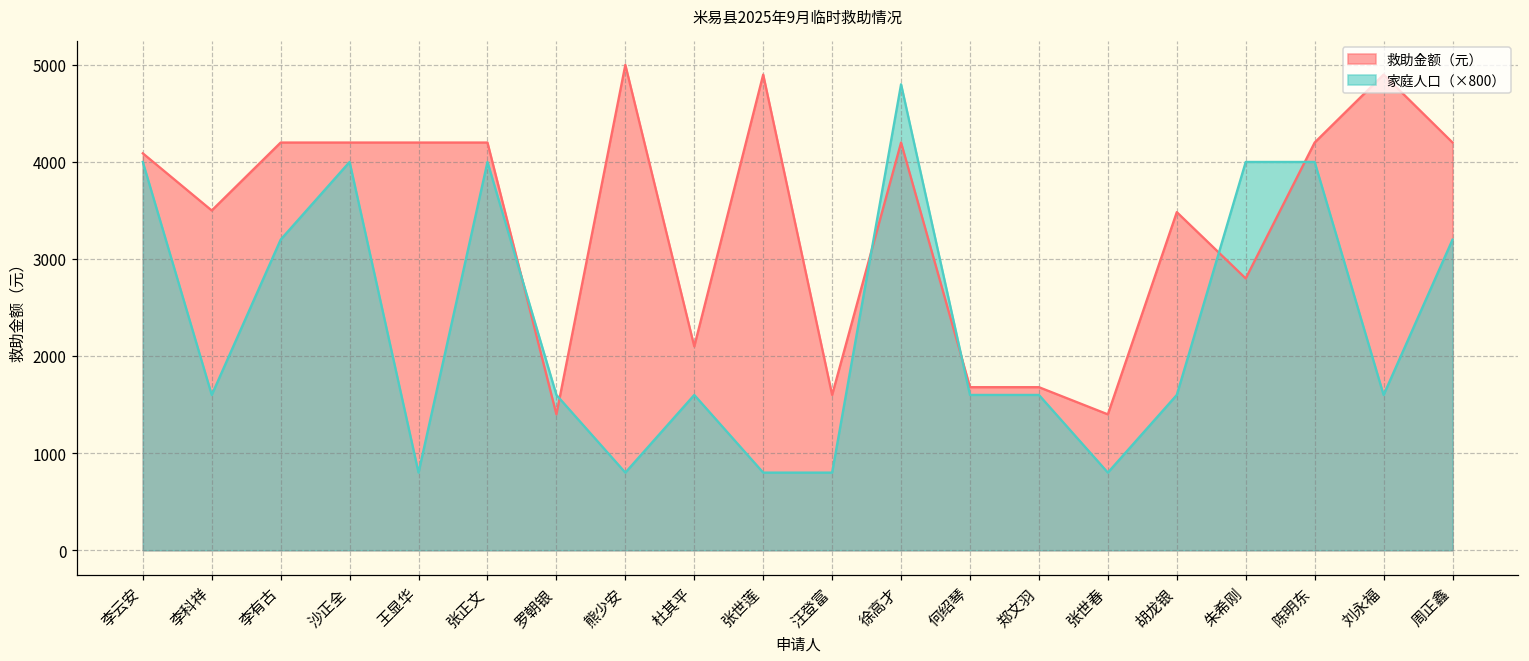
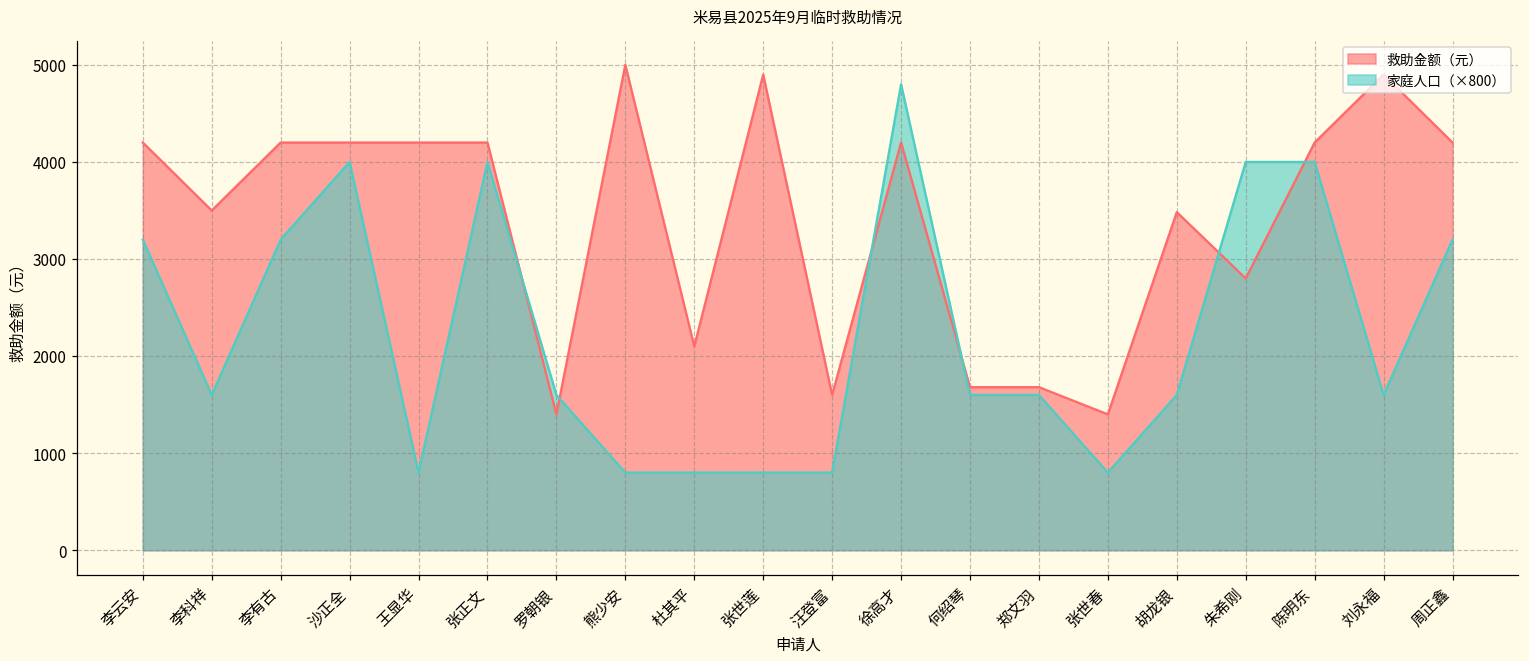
救助金额（元）, 李云安: 4100 -> 4200
家庭人口（×800）, 李云安: 4000 -> 3200
家庭人口（×800）, 杜其平: 1600 -> 800
